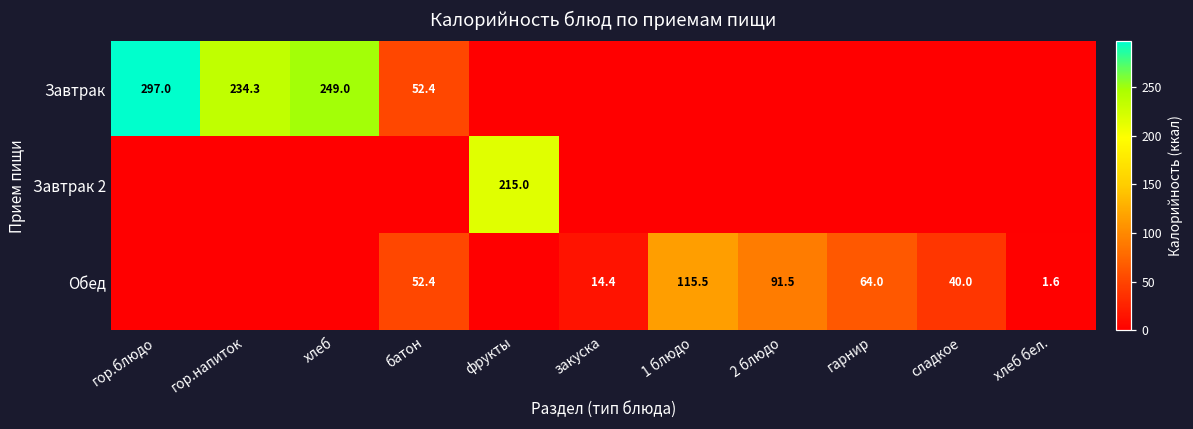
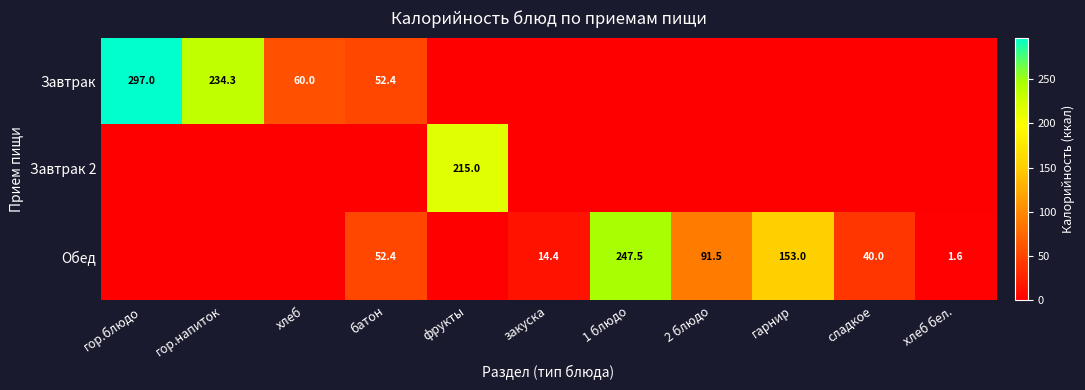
Завтрак, хлеб: 249.0 -> 60.0
Обед, 1 блюдо: 115.5 -> 247.5
Обед, гарнир: 64.0 -> 153.0
